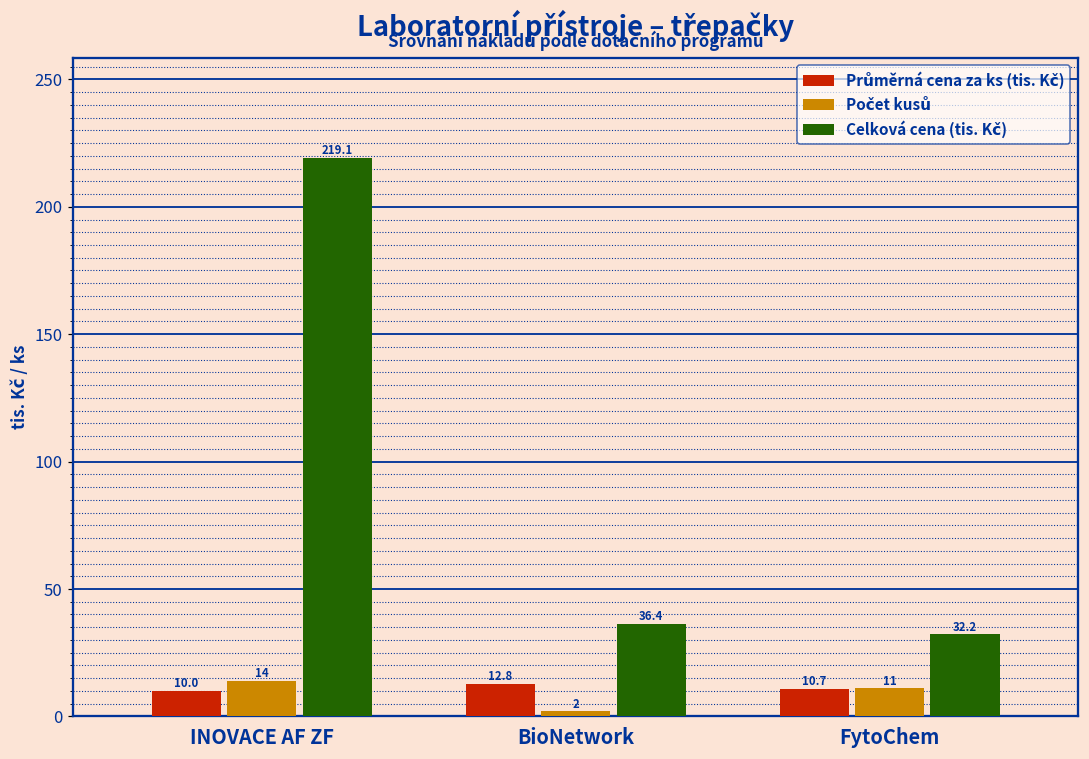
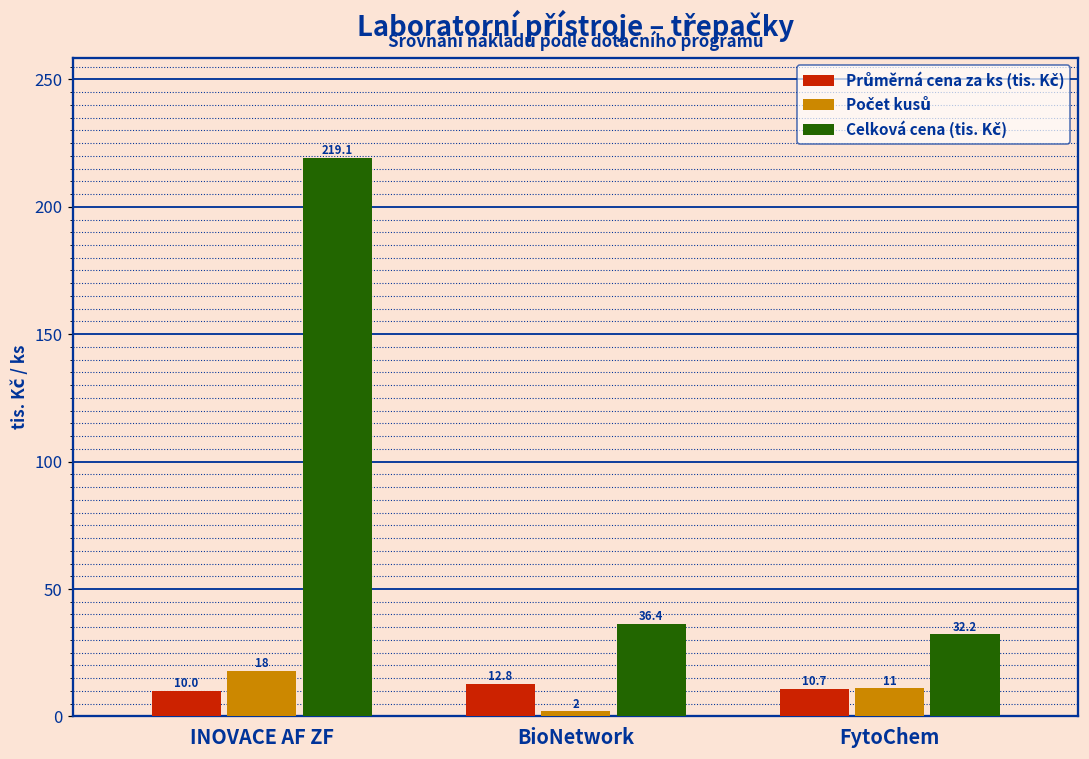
Počet kusů, INOVACE AF ZF: 14 -> 18
